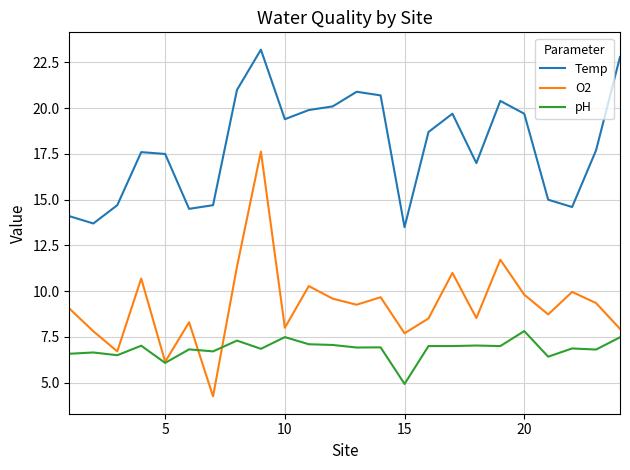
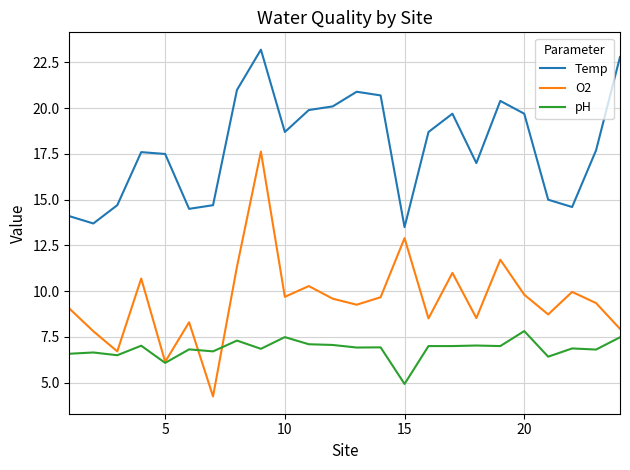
Temp, 10: 19.4 -> 18.7
O2, 10: 8.0 -> 9.7
O2, 15: 7.7 -> 12.9
